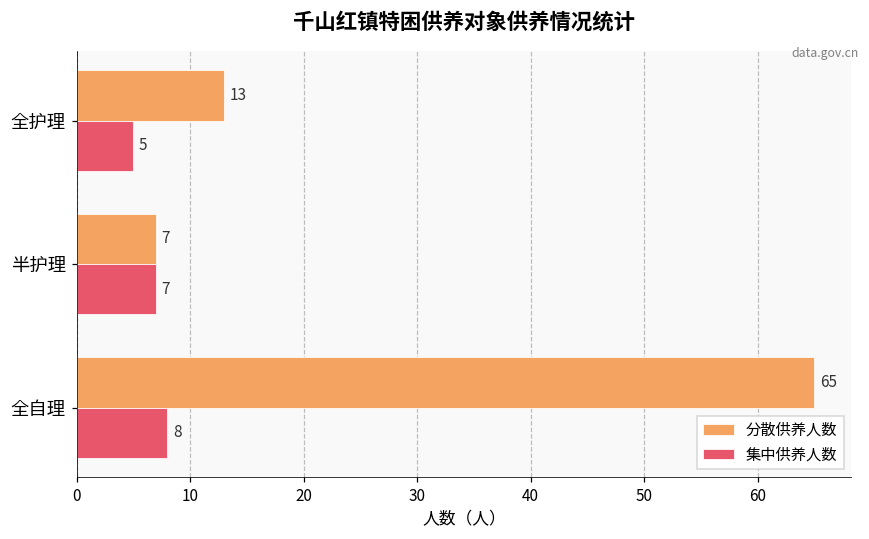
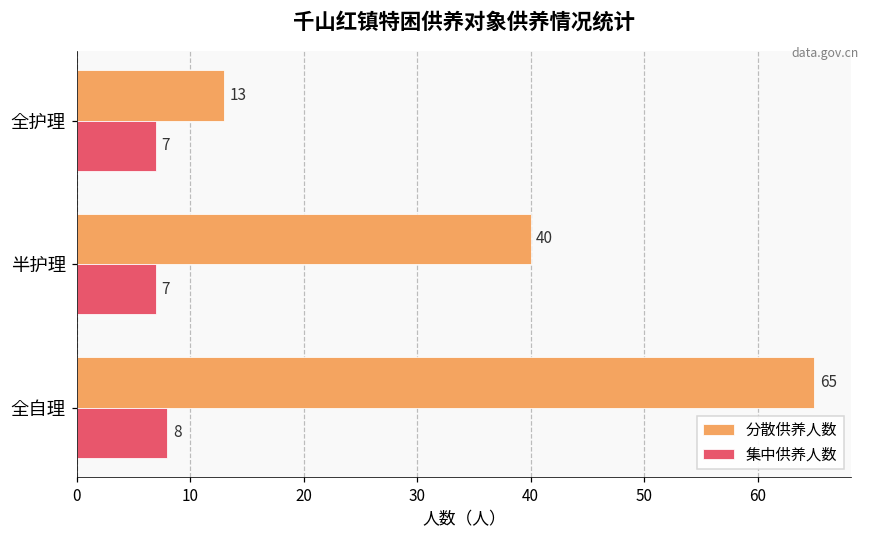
集中供养人数, 全护理: 5 -> 7
分散供养人数, 半护理: 7 -> 40
